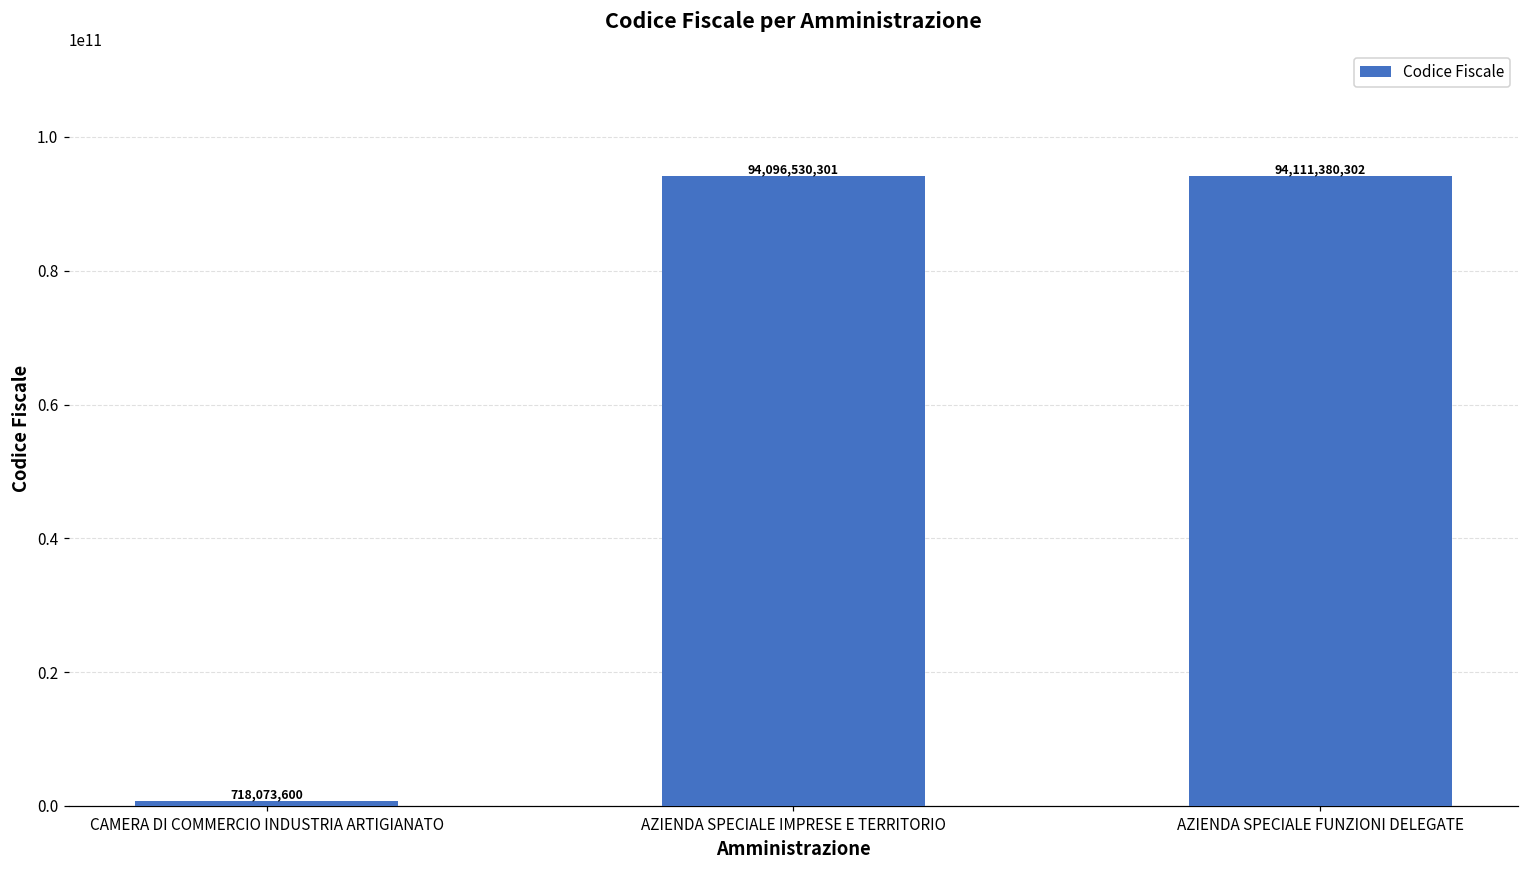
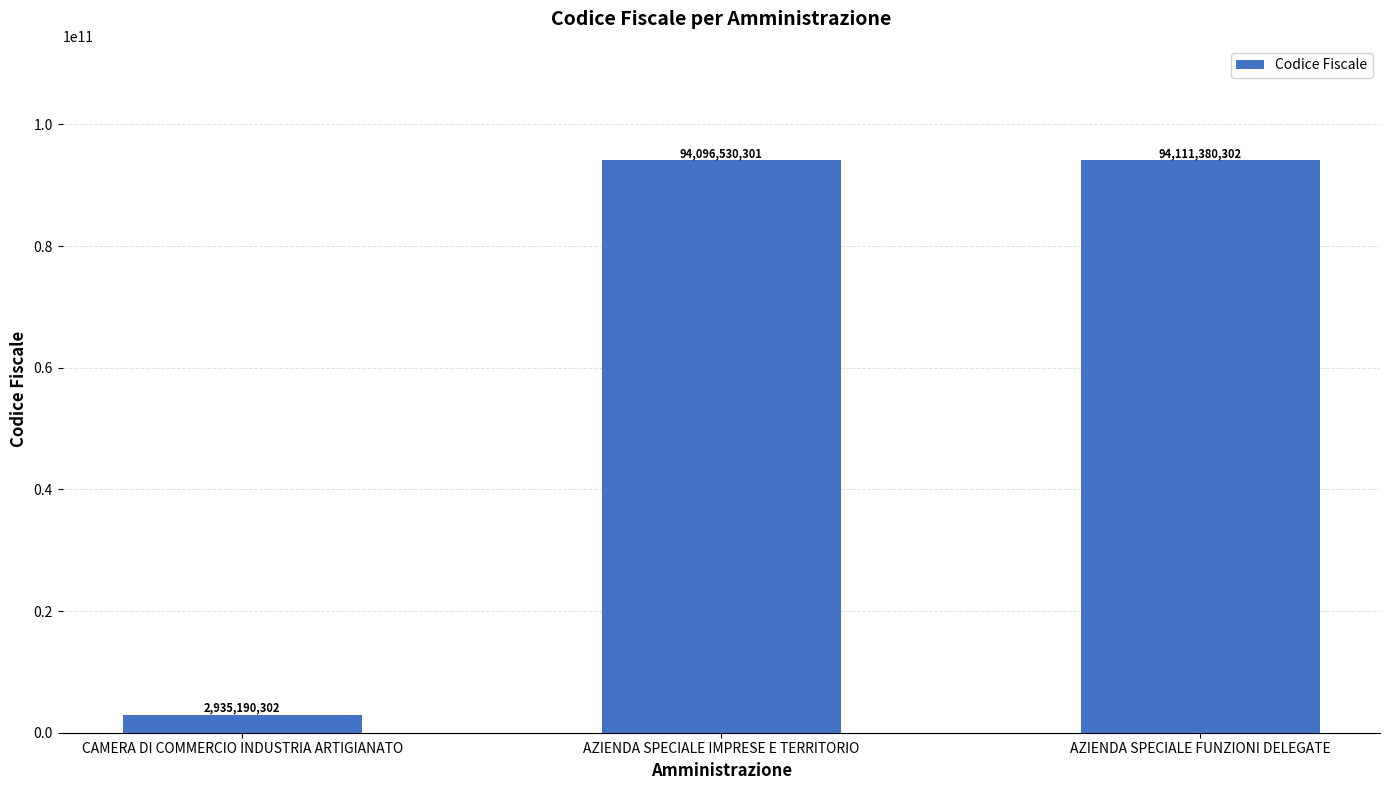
CAMERA DI COMMERCIO INDUSTRIA ARTIGIANATO: 718,073,600 -> 2,935,190,302
